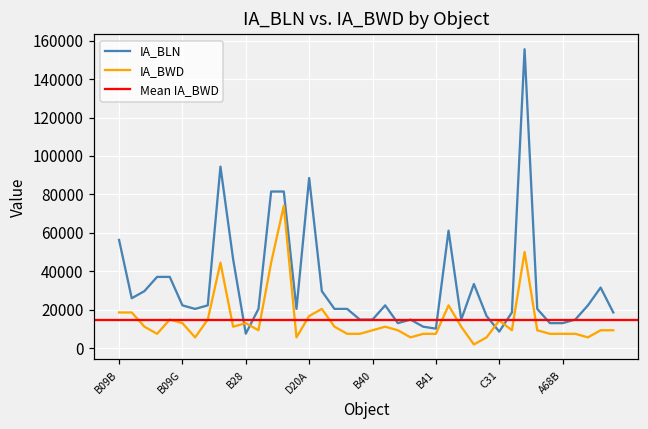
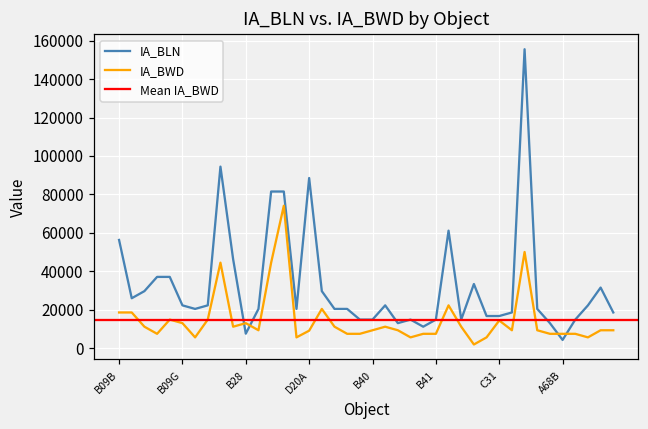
IA_BWD, D20A: 17000 -> 9000
IA_BLN, B41: 10000 -> 15000
IA_BLN, C31: 9000 -> 17000
IA_BLN, A68B: 13000 -> 4000
